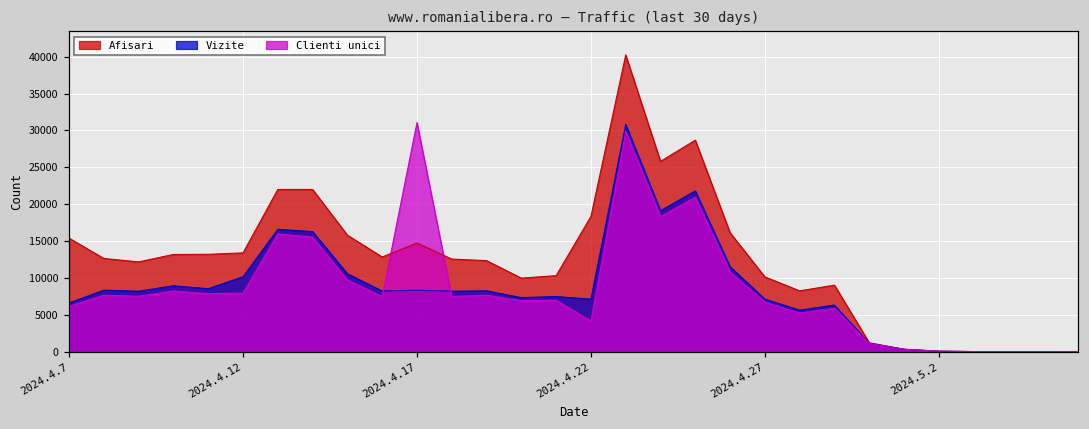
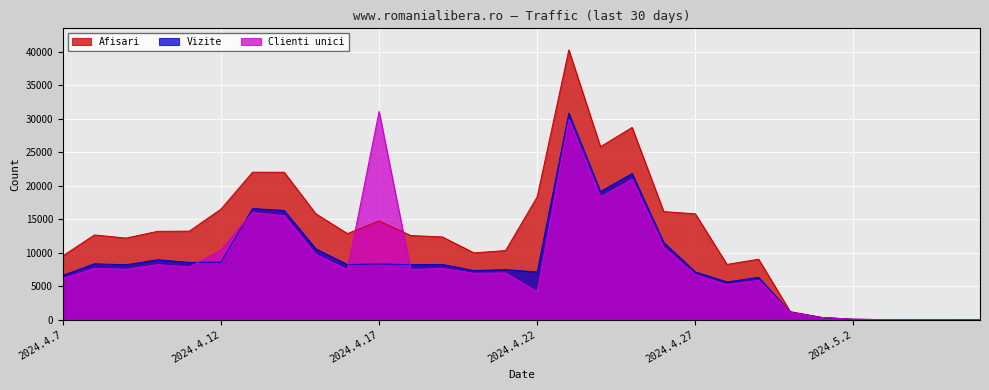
Afisari, 2024.4.7: 15000 -> 10000
Afisari, 2024.4.12: 13000 -> 16000
Vizite, 2024.4.12: 10000 -> 9000
Clienti unici, 2024.4.12: 8000 -> 10000
Afisari, 2024.4.27: 10000 -> 16000
